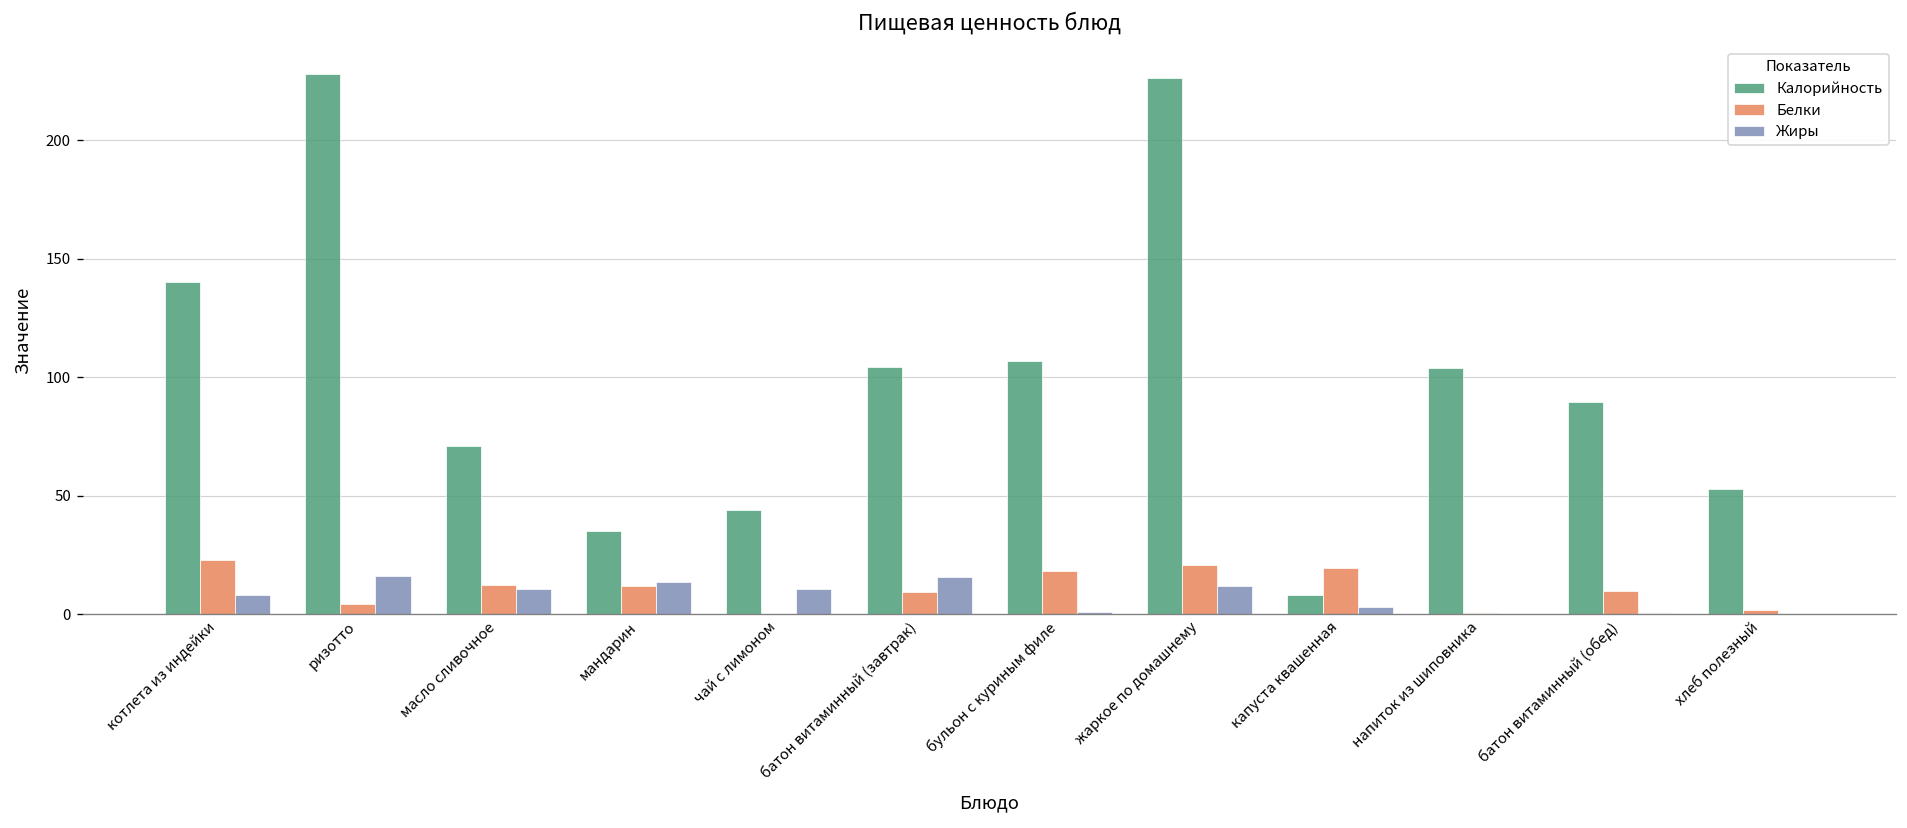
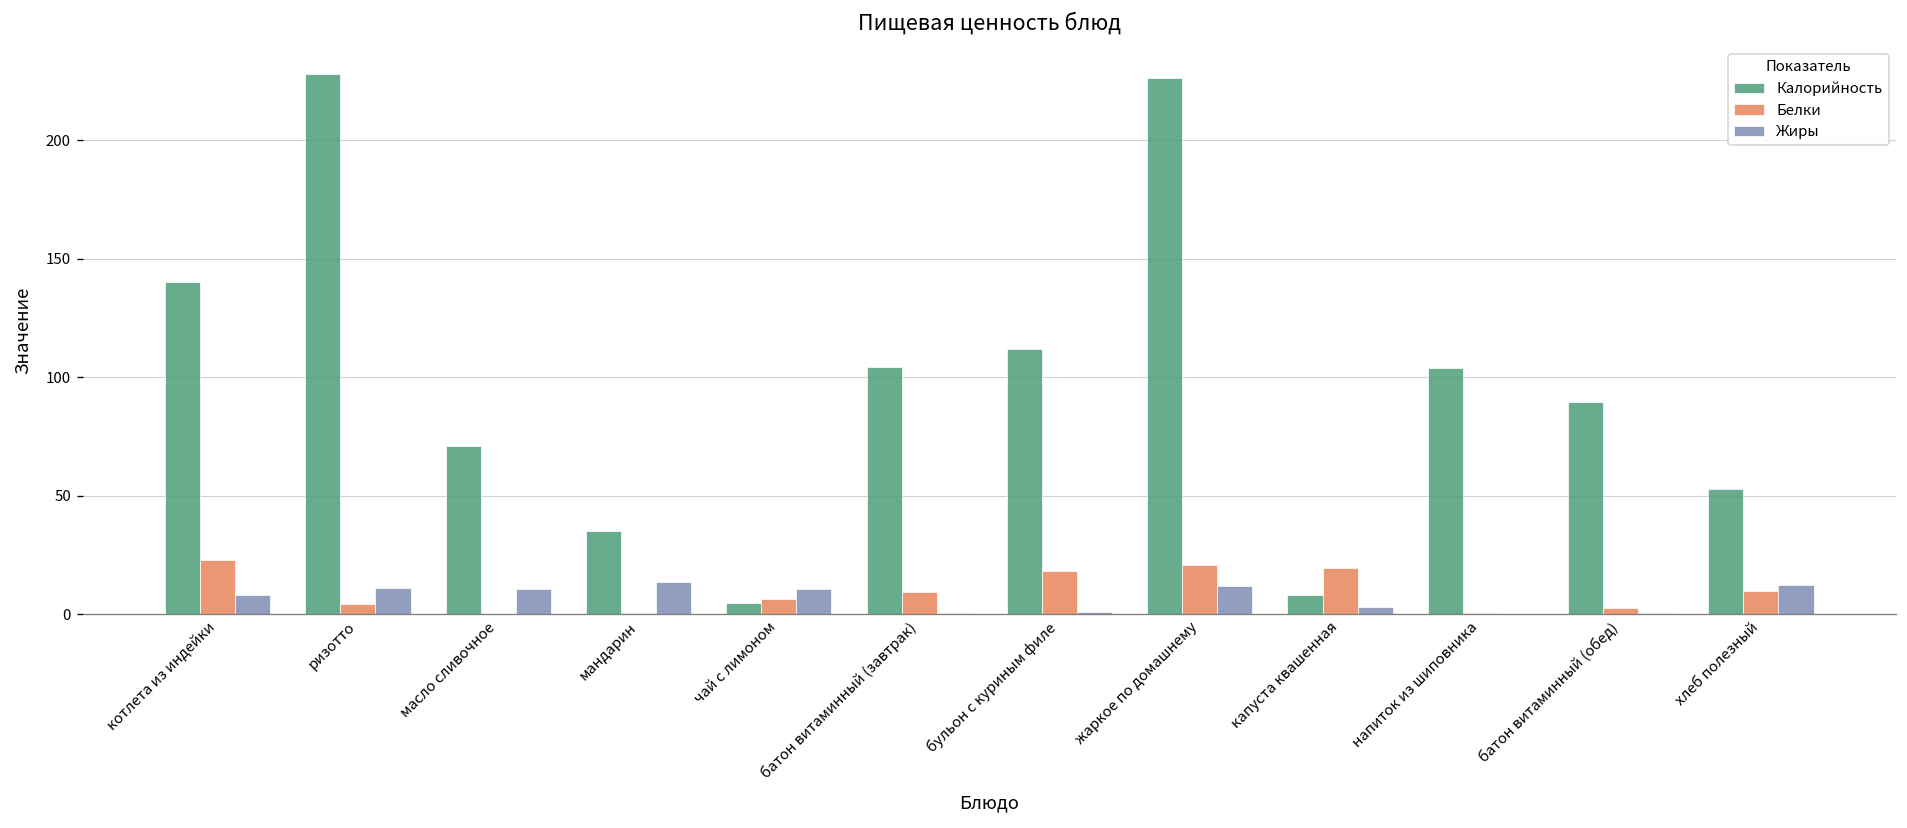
Жиры, ризотто: 16 -> 11
Белки, масло сливочное: 12 -> 0
Белки, мандарин: 12 -> 1
Калорийность, чай с лимоном: 44 -> 5
Белки, чай с лимоном: 0 -> 7
Жиры, батон витаминный (завтрак): 16 -> 1
Калорийность, бульон с куриным филе: 107 -> 112
Белки, батон витаминный (обед): 10 -> 3
Белки, хлеб полезный: 2 -> 10
Жиры, хлеб полезный: 0 -> 13
